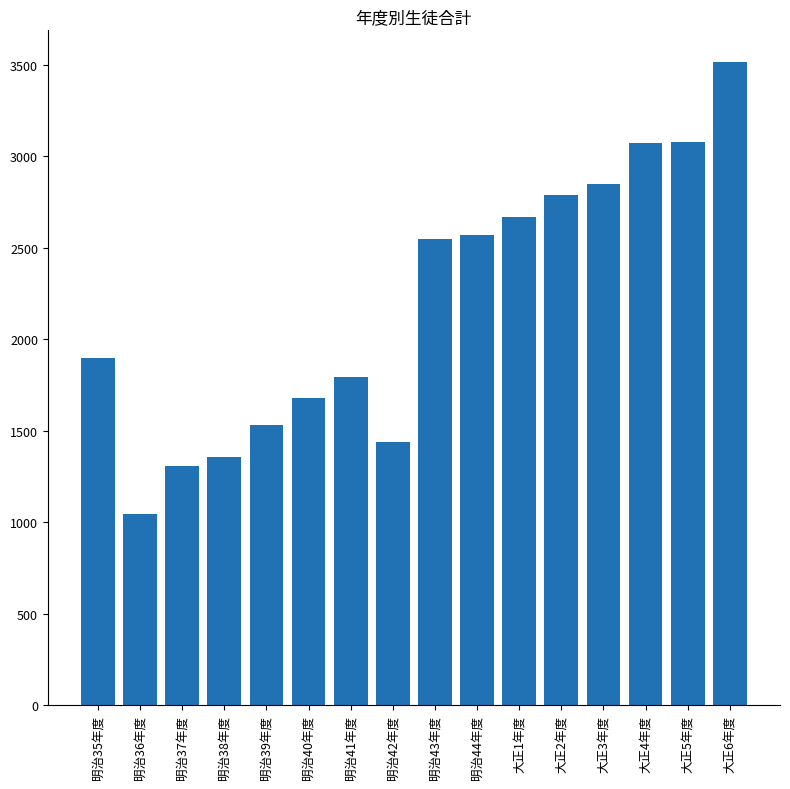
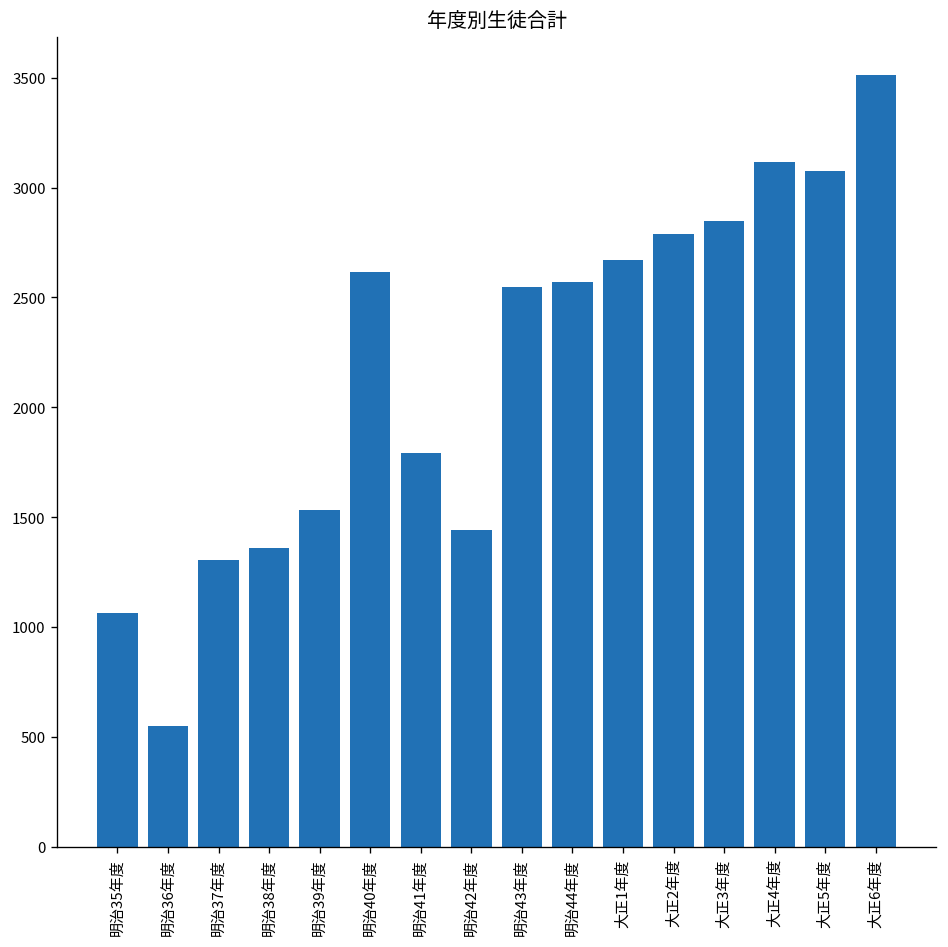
明治35年度: 1900 -> 1060
明治36年度: 1040 -> 550
明治40年度: 1680 -> 2610
大正4年度: 3070 -> 3120
